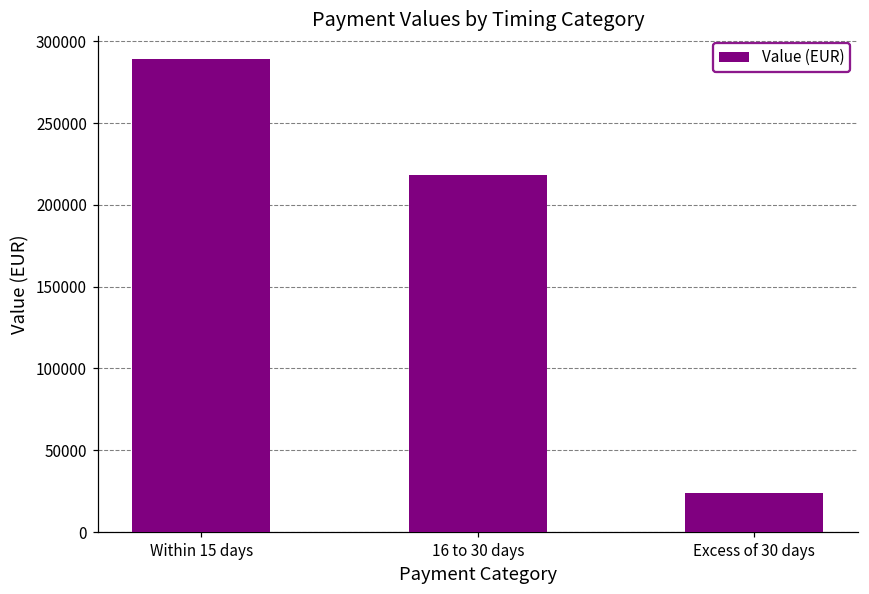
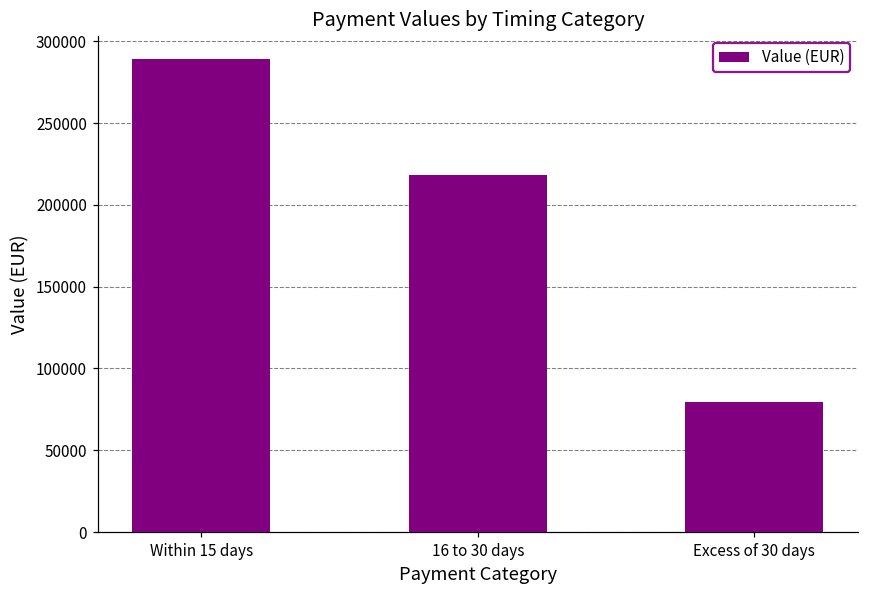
Excess of 30 days: 24000 -> 79000
